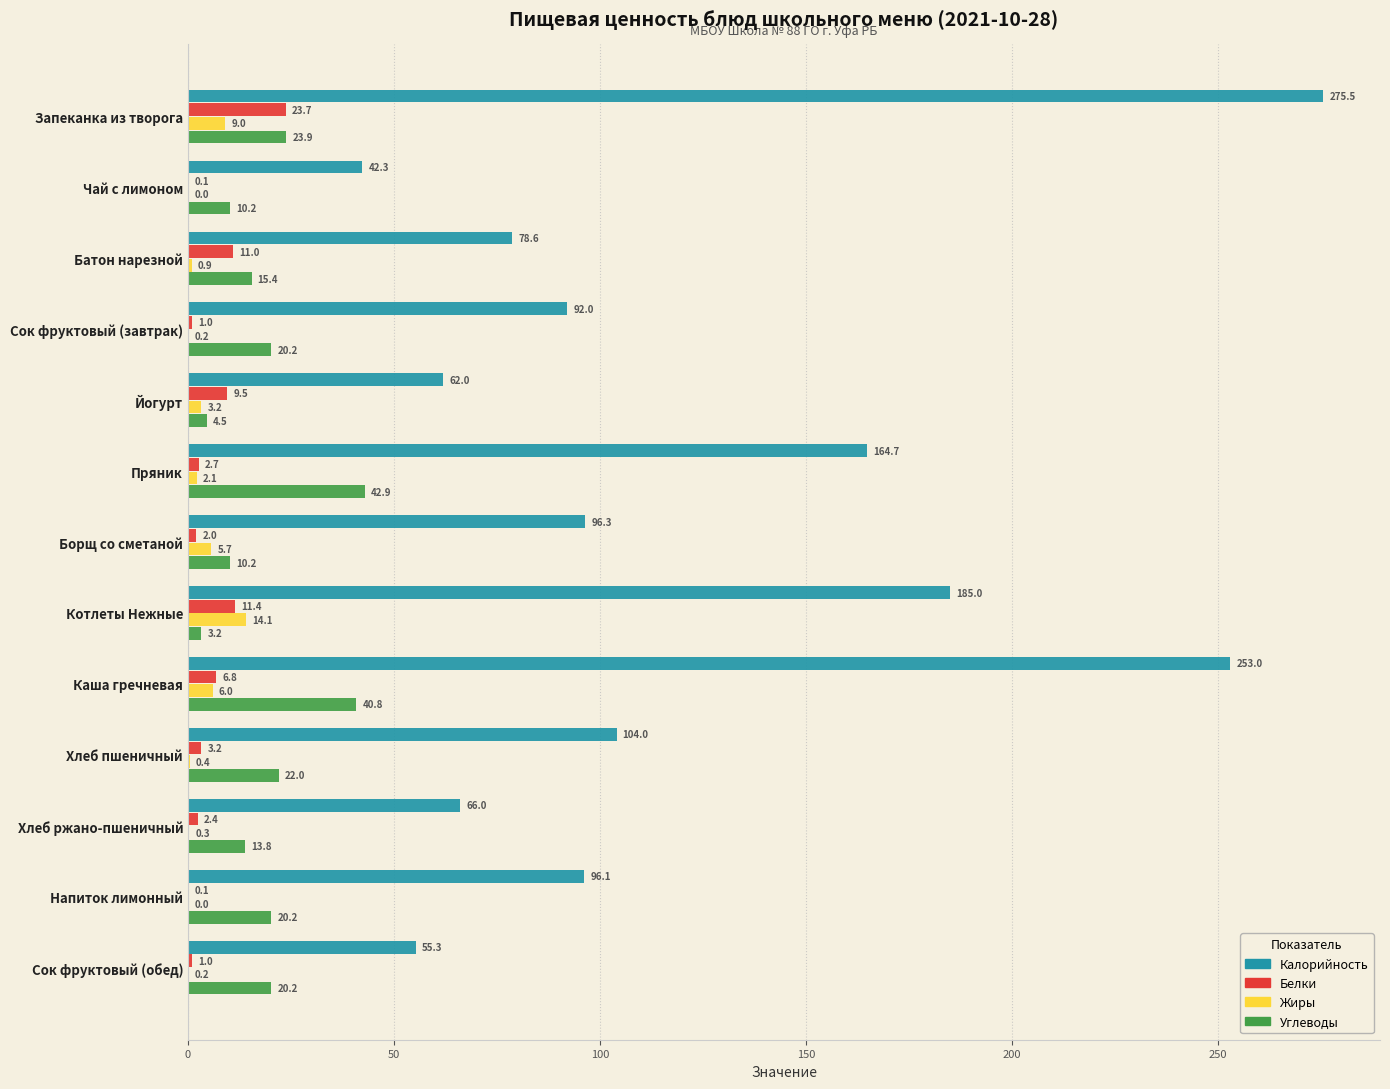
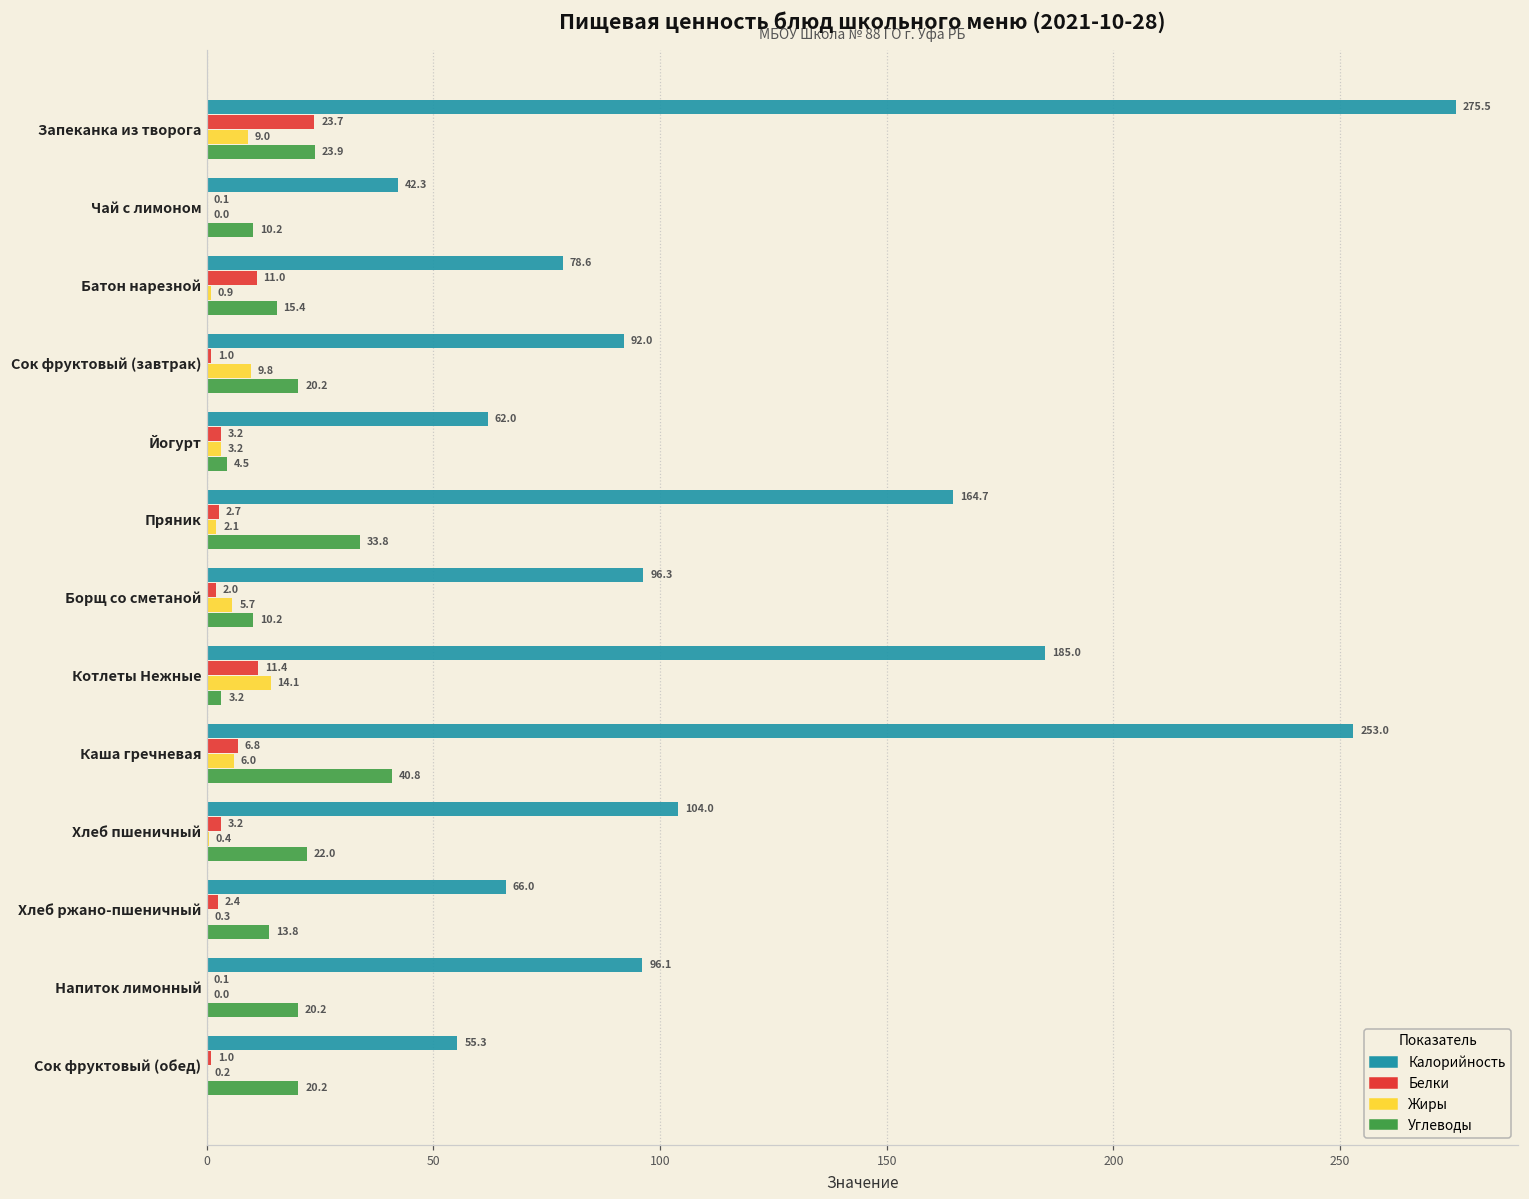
Жиры, Сок фруктовый (завтрак): 0.2 -> 9.8
Белки, Йогурт: 9.5 -> 3.2
Углеводы, Пряник: 42.9 -> 33.8
